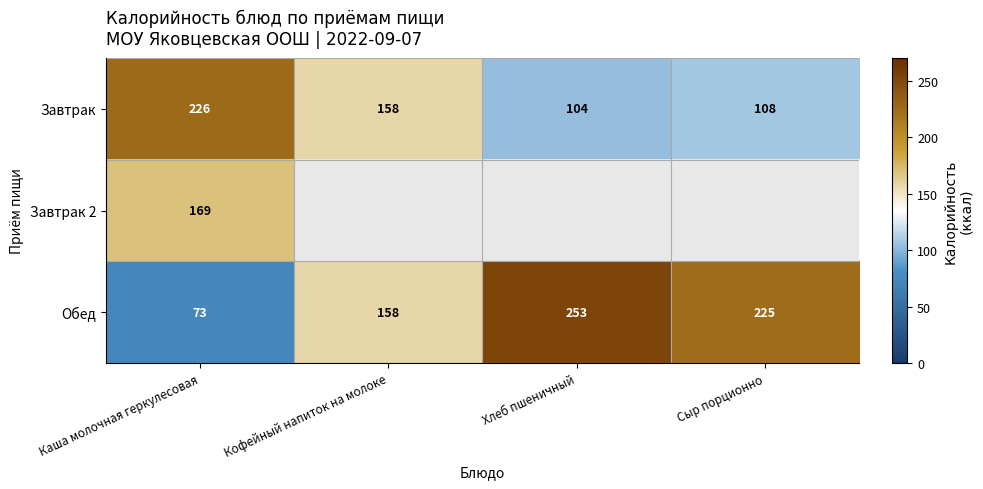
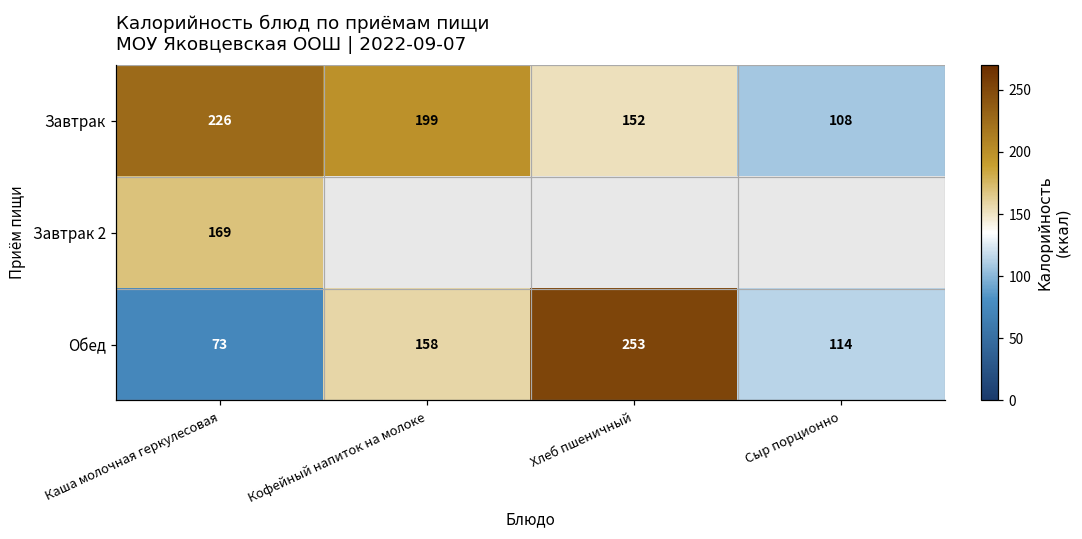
Завтрак, Кофейный напиток на молоке: 158 -> 199
Завтрак, Хлеб пшеничный: 104 -> 152
Обед, Сыр порционно: 225 -> 114
